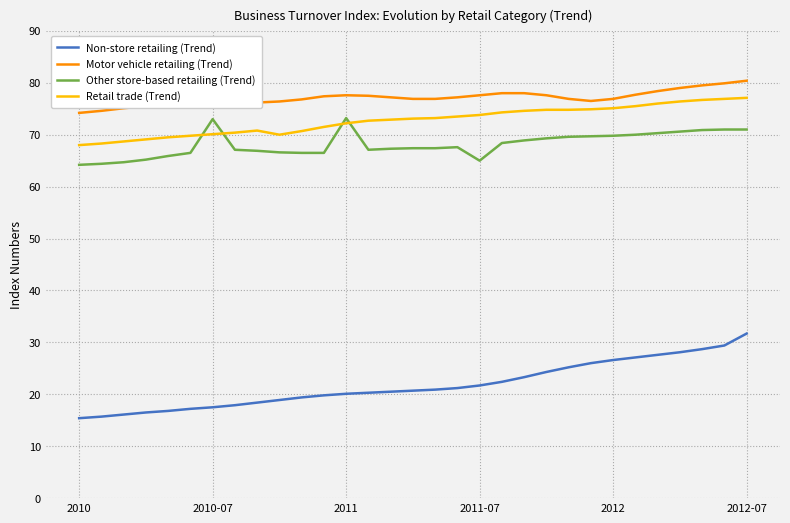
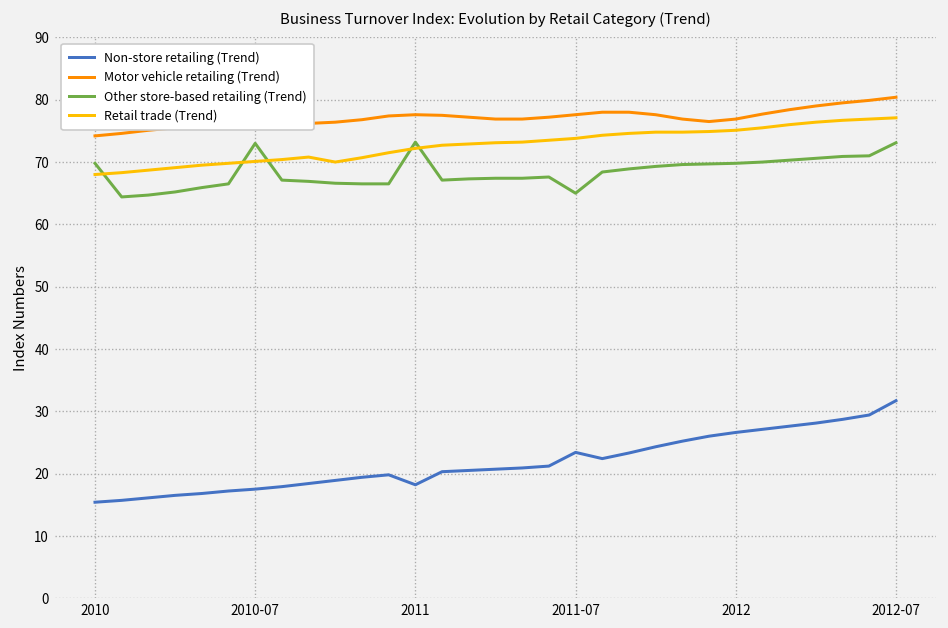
Other store-based retailing (Trend), 2010: 64 -> 70
Non-store retailing (Trend), 2011: 20 -> 18
Non-store retailing (Trend), 2011-07: 22 -> 23
Other store-based retailing (Trend), 2012-07: 71 -> 73
